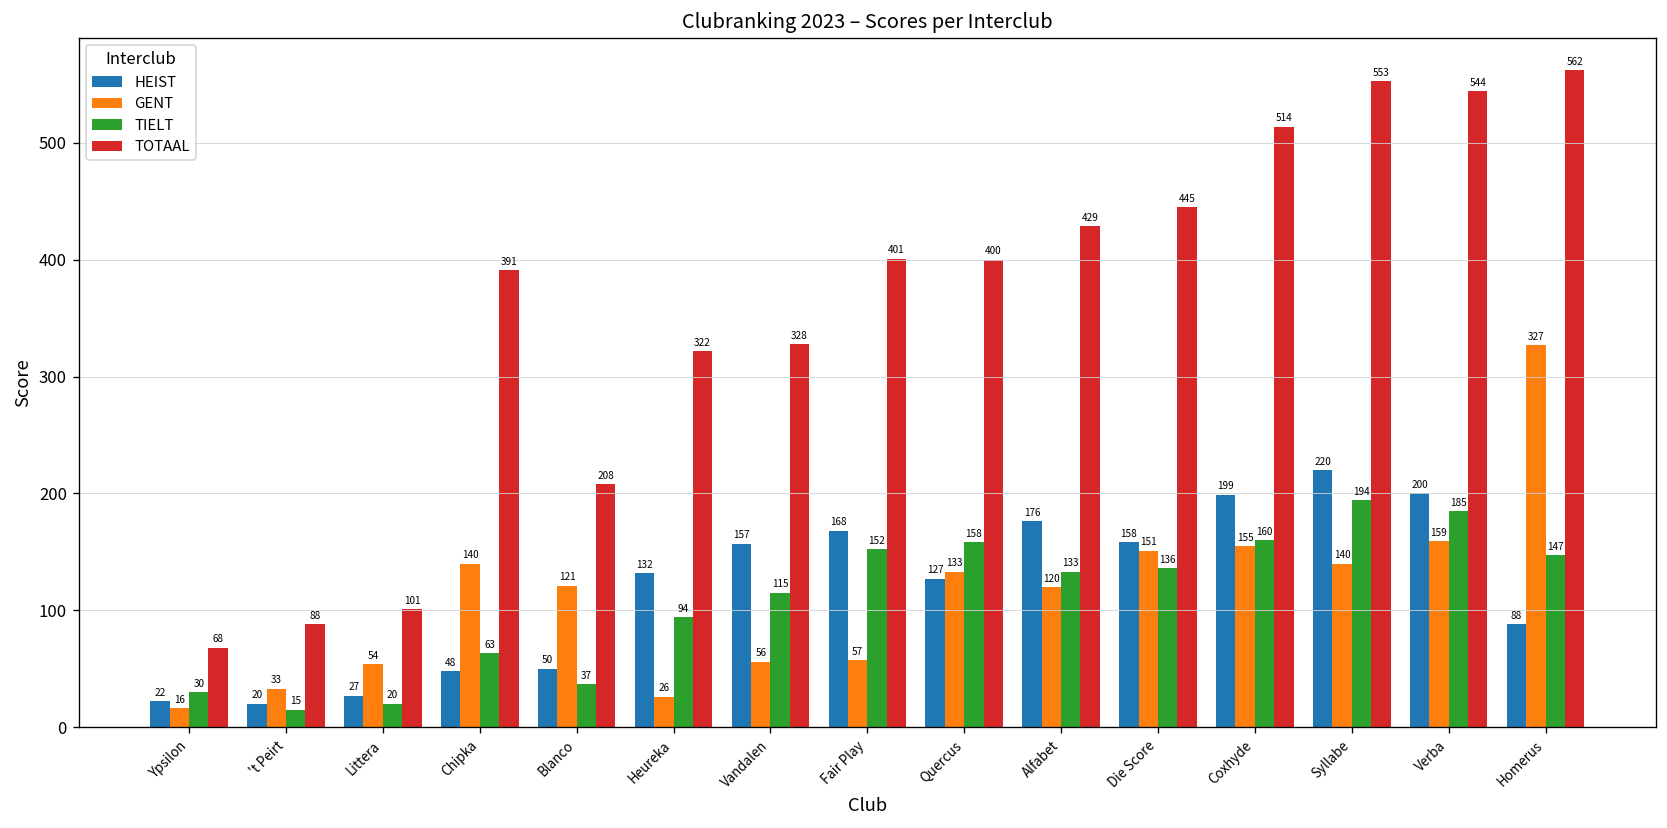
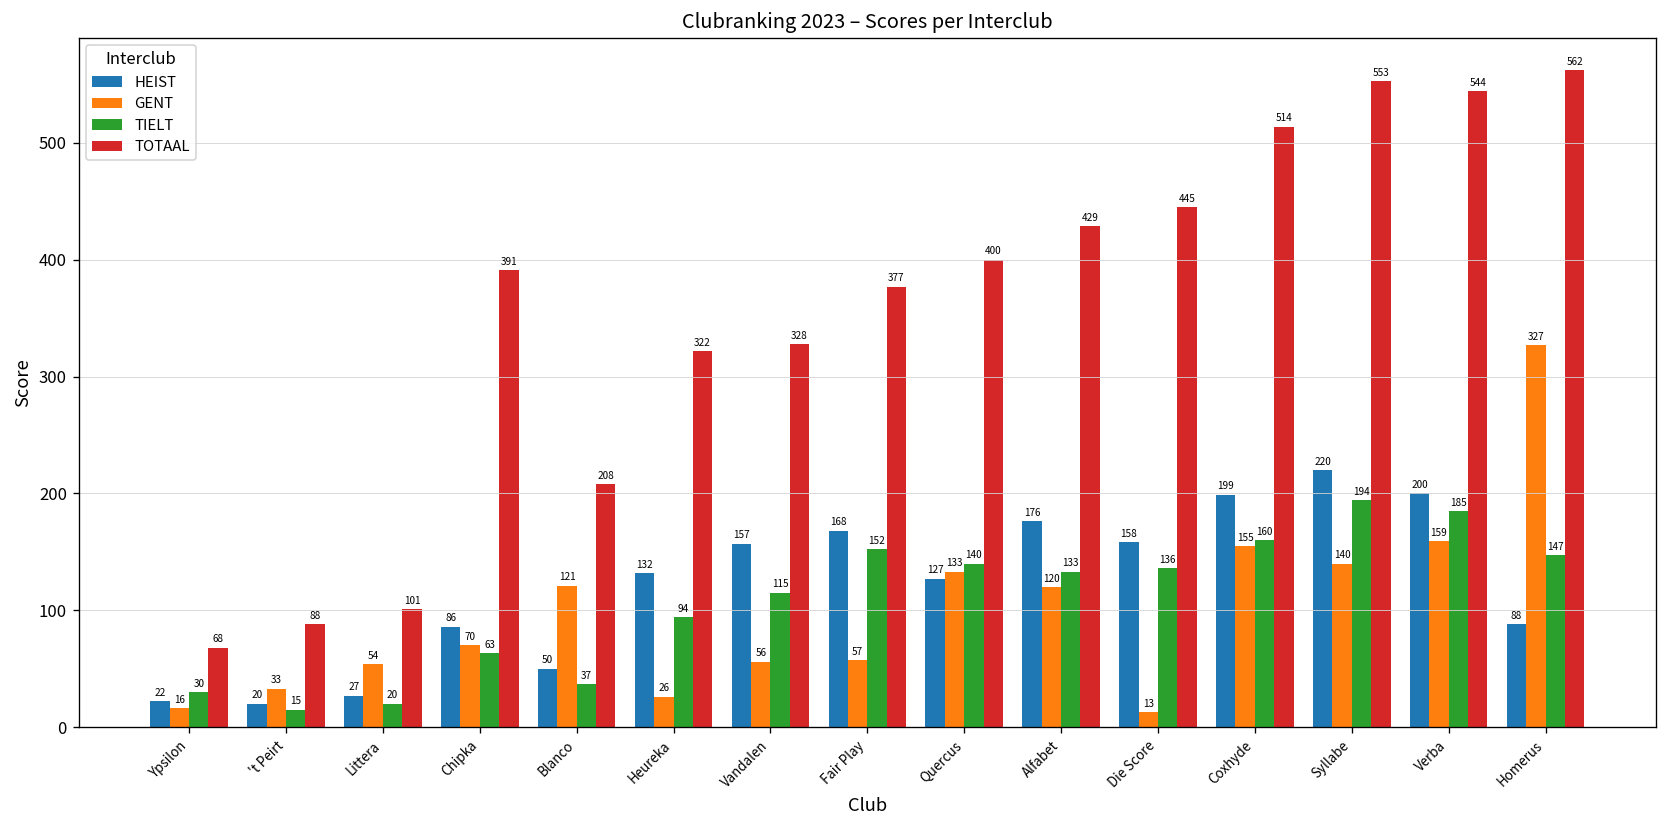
HEIST, Chipka: 48 -> 86
GENT, Chipka: 140 -> 70
TOTAAL, Fair Play: 401 -> 377
TIELT, Quercus: 158 -> 140
GENT, Die Score: 151 -> 13
